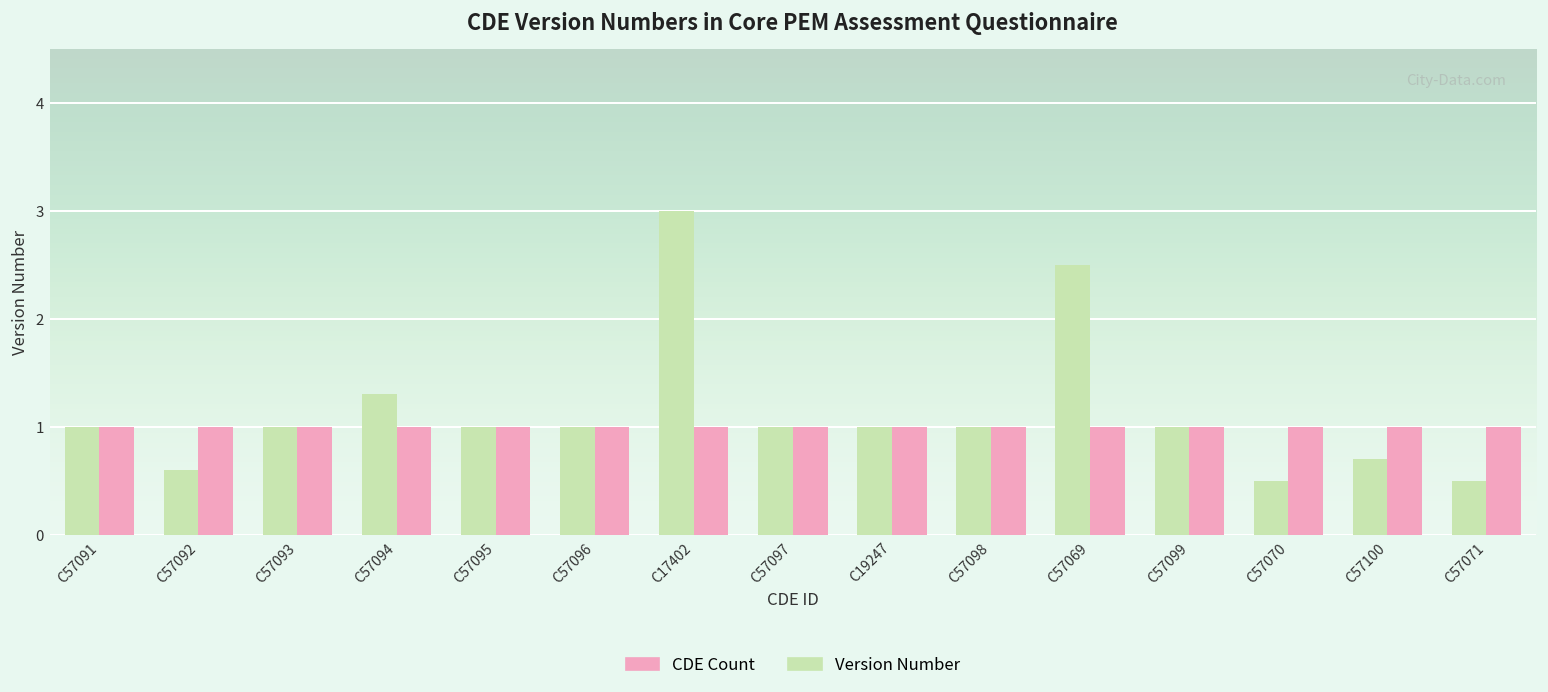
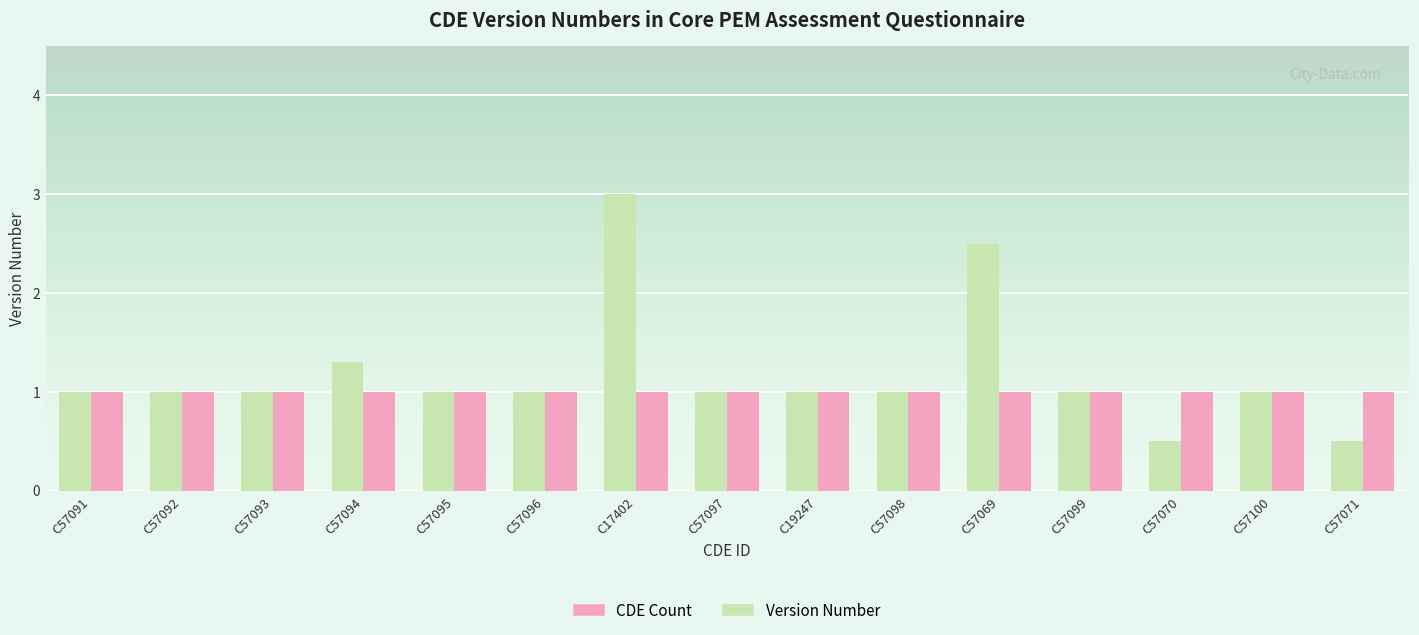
Version Number, C57092: 0.6 -> 1.0
Version Number, C57100: 0.7 -> 1.0
